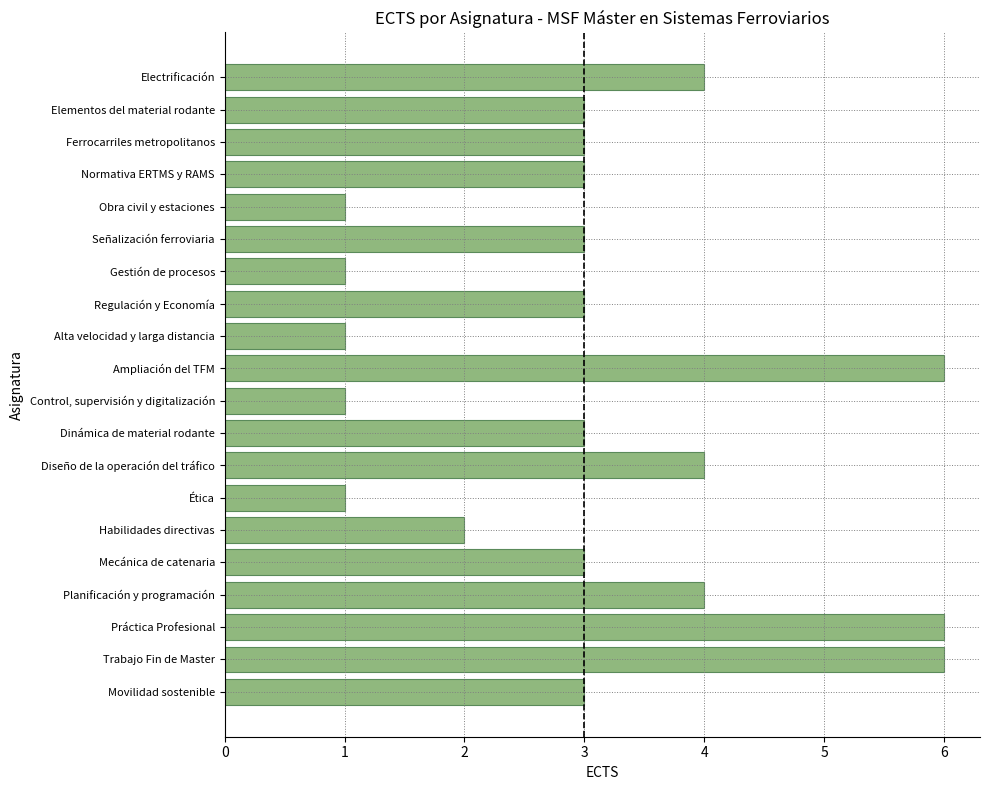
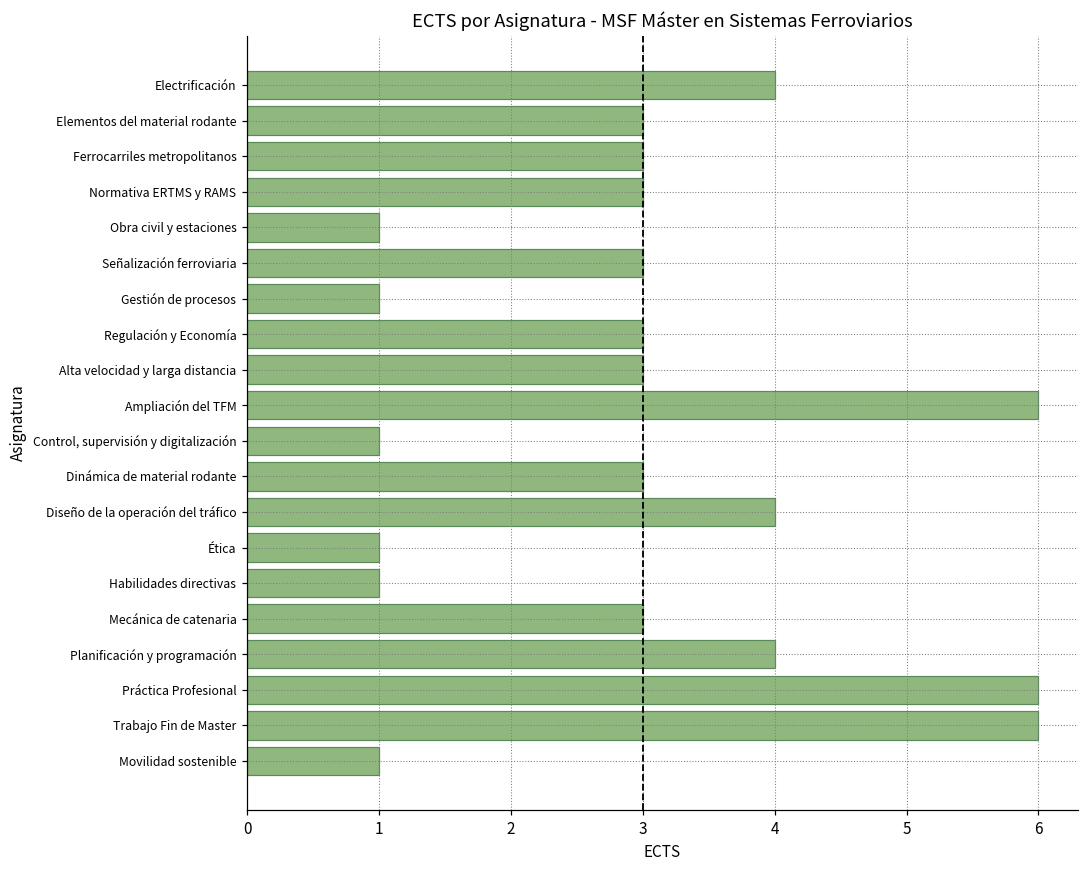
Alta velocidad y larga distancia: 1 -> 3
Habilidades directivas: 2 -> 1
Movilidad sostenible: 3 -> 1
